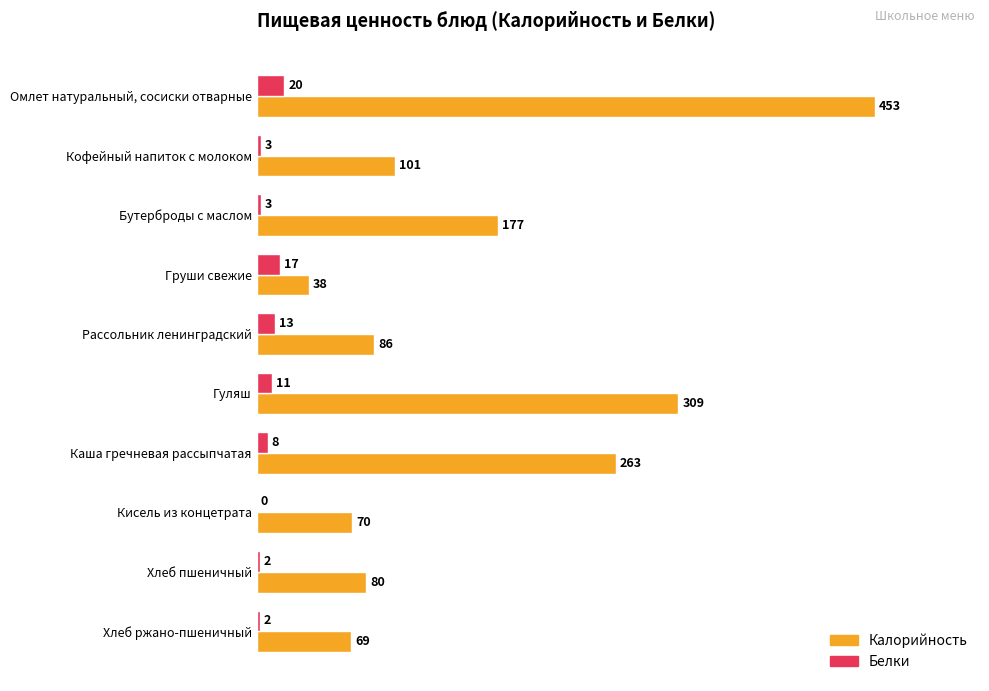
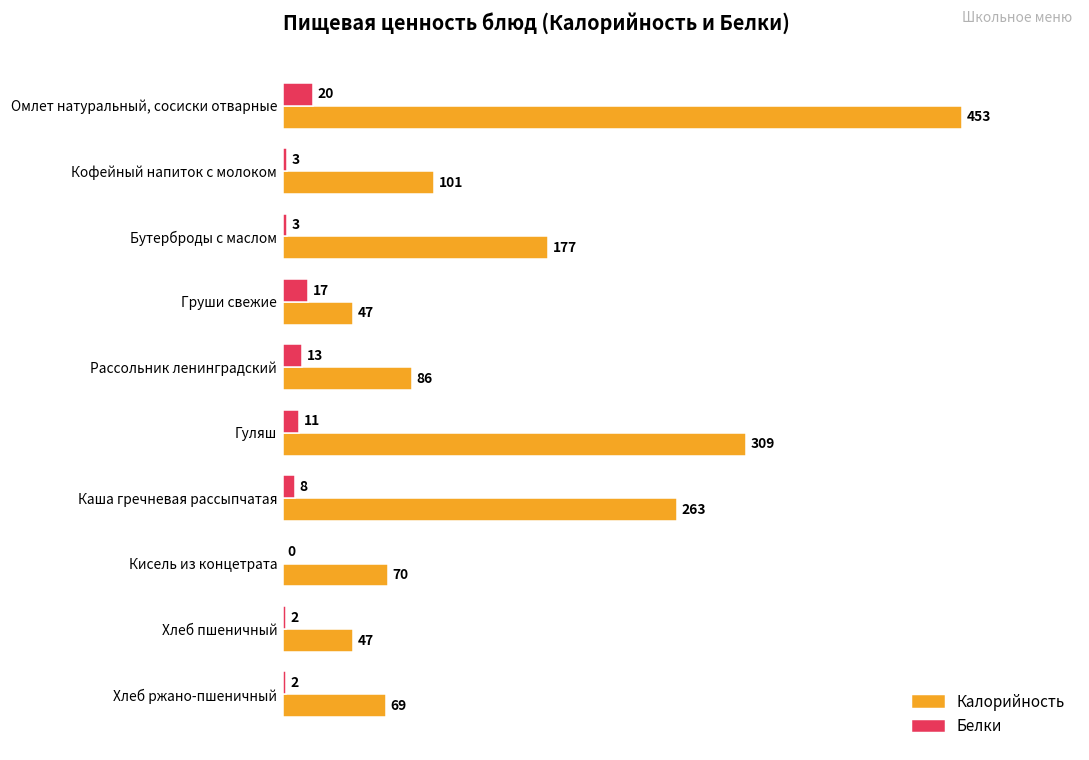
Калорийность, Груши свежие: 38 -> 47
Калорийность, Хлеб пшеничный: 80 -> 47
